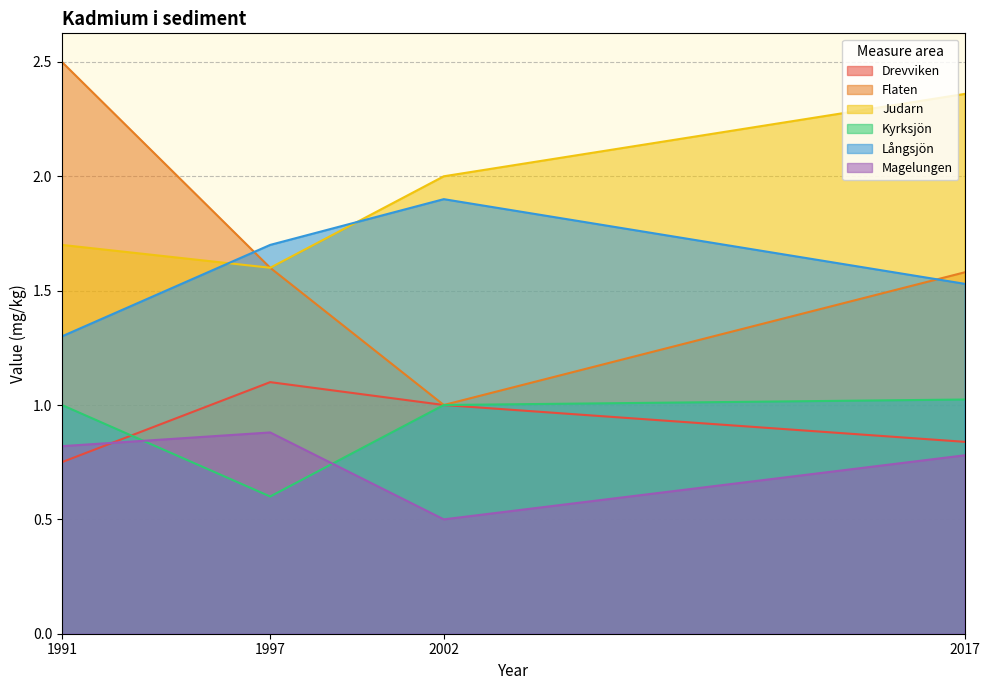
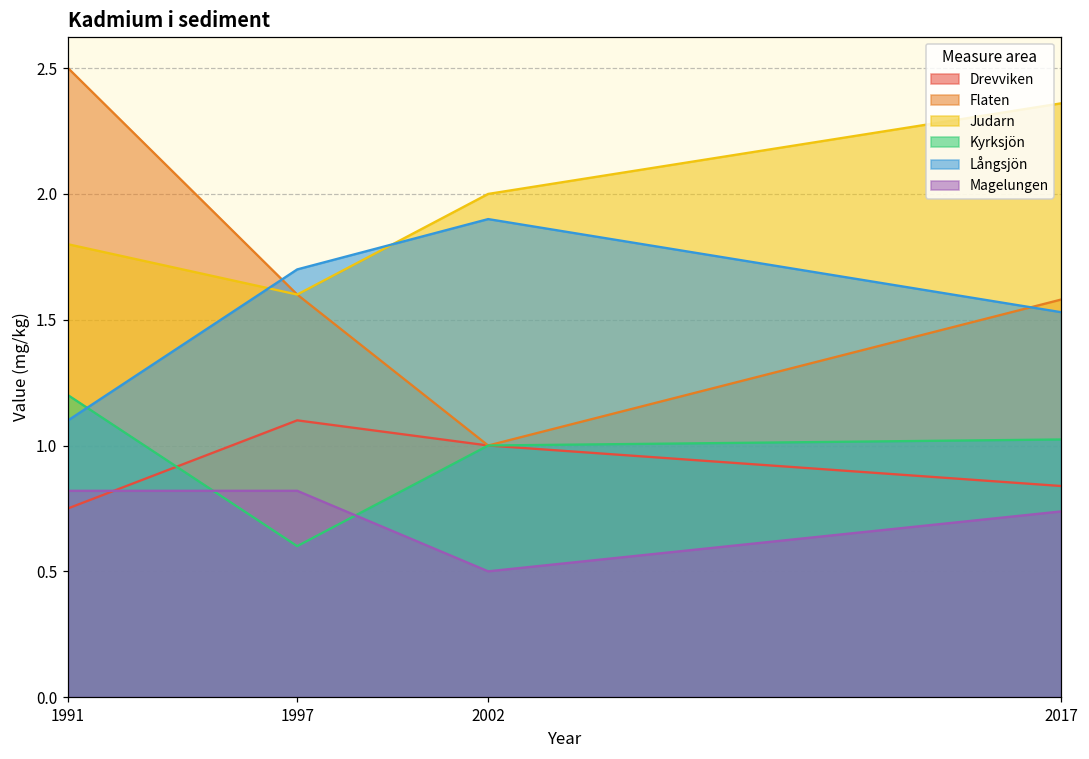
Judarn, 1991: 1.7 -> 1.8
Kyrksjön, 1991: 1.0 -> 1.2
Långsjön, 1991: 1.3 -> 1.1
Magelungen, 1997: 0.88 -> 0.82
Magelungen, 2017: 0.78 -> 0.74
